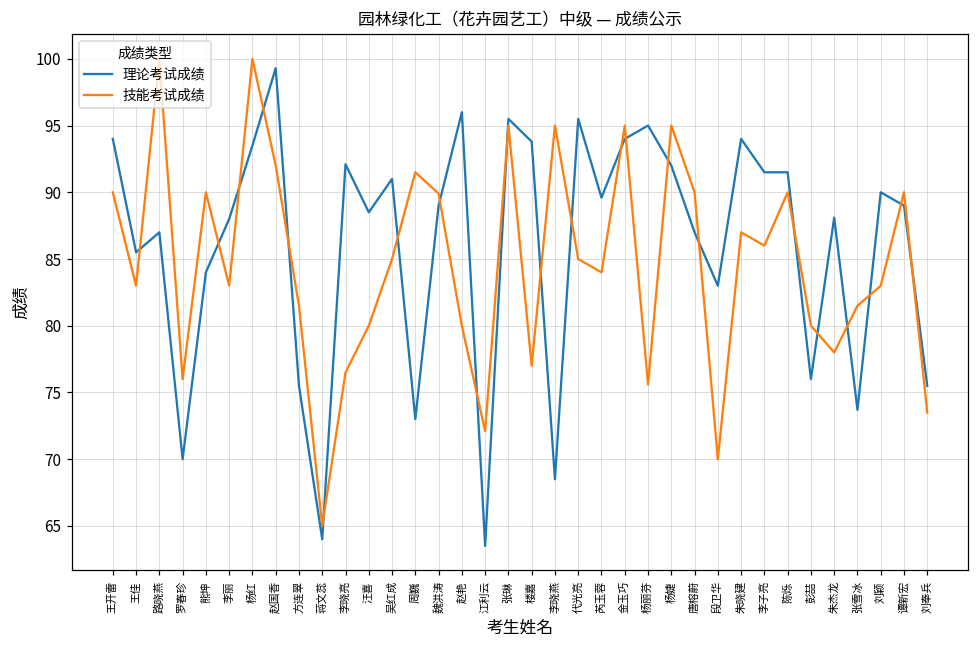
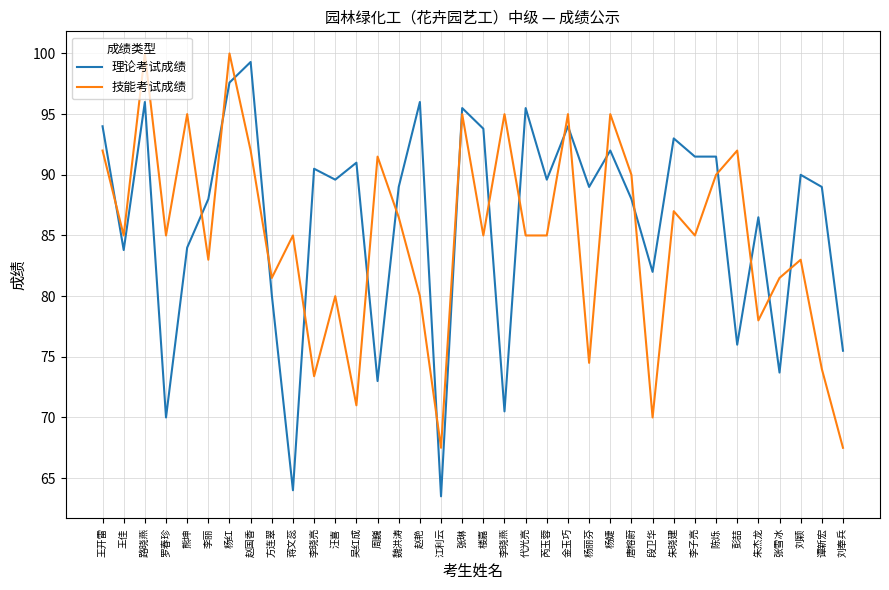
技能考试成绩, 王开雷: 90 -> 92
理论考试成绩, 王佳: 85.5 -> 83.8
技能考试成绩, 王佳: 83 -> 85
理论考试成绩, 路晓燕: 87 -> 96
技能考试成绩, 罗春珍: 76 -> 85
技能考试成绩, 熊坤: 90 -> 95
理论考试成绩, 杨红: 93.5 -> 97.6
理论考试成绩, 方连翠: 75.5 -> 80.1
技能考试成绩, 蒋文蕊: 65 -> 85
理论考试成绩, 李晓亮: 92.1 -> 90.5
技能考试成绩, 李晓亮: 76.5 -> 73.4
理论考试成绩, 汪喜: 88.5 -> 89.6
技能考试成绩, 吴红成: 85 -> 71
技能考试成绩, 魏洪涛: 89.9 -> 86.5
技能考试成绩, 江利云: 72.1 -> 67.5
技能考试成绩, 楼嘉: 77 -> 85
理论考试成绩, 李晓燕: 68.5 -> 70.5
技能考试成绩, 芮玉蓉: 84 -> 85
理论考试成绩, 杨丽芬: 95 -> 89
技能考试成绩, 杨丽芬: 75.6 -> 74.5
理论考试成绩, 唐榕蔚: 87 -> 88
理论考试成绩, 段卫华: 83 -> 82
理论考试成绩, 朱晓建: 94 -> 93
技能考试成绩, 李子亮: 86 -> 85
技能考试成绩, 彭喆: 80 -> 92
理论考试成绩, 朱杰龙: 88.1 -> 86.5
技能考试成绩, 谭新宏: 90 -> 74
技能考试成绩, 刘奉兵: 73.5 -> 67.5
